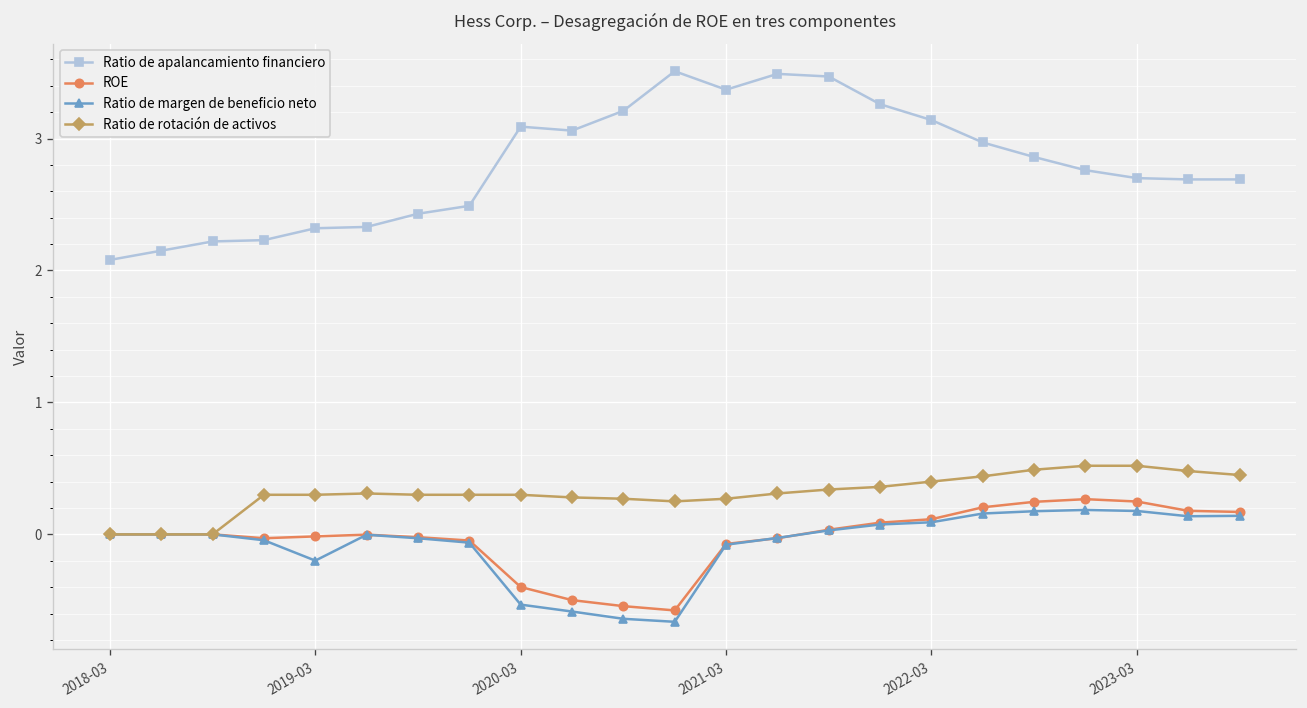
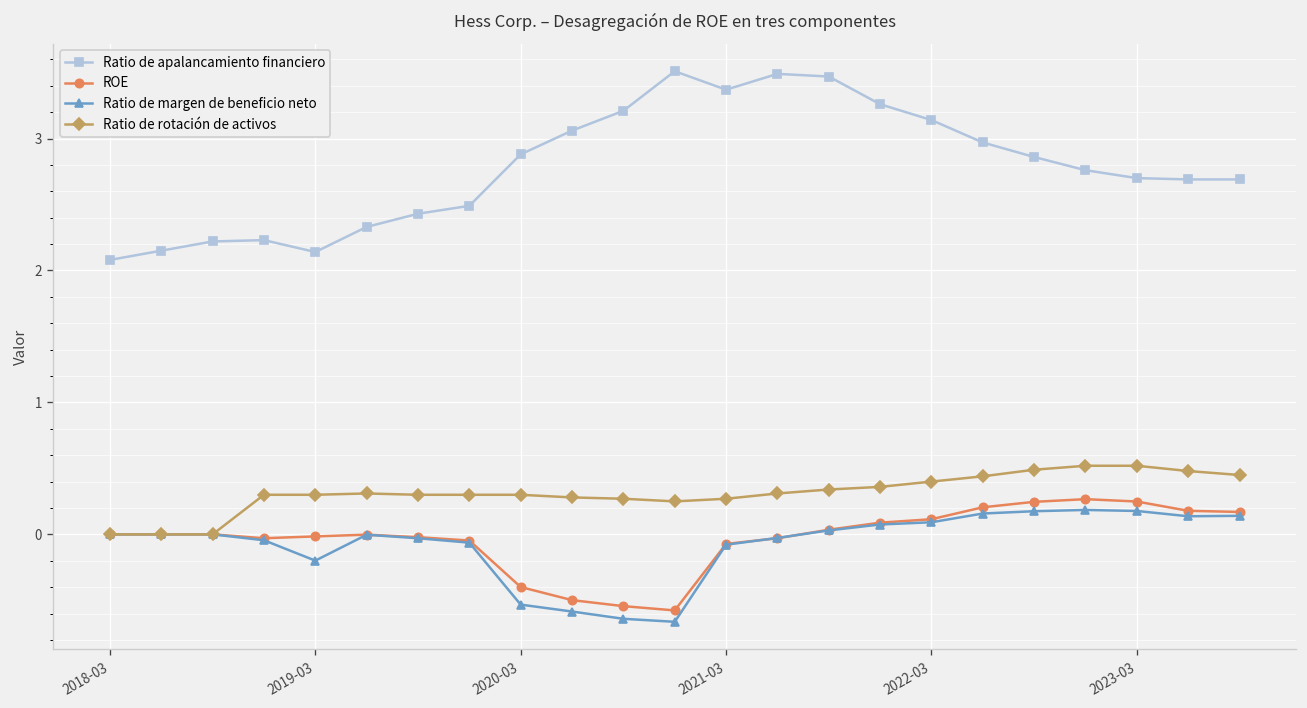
Ratio de apalancamiento financiero, 2019-03: 2.32 -> 2.14
Ratio de apalancamiento financiero, 2020-03: 3.09 -> 2.88
